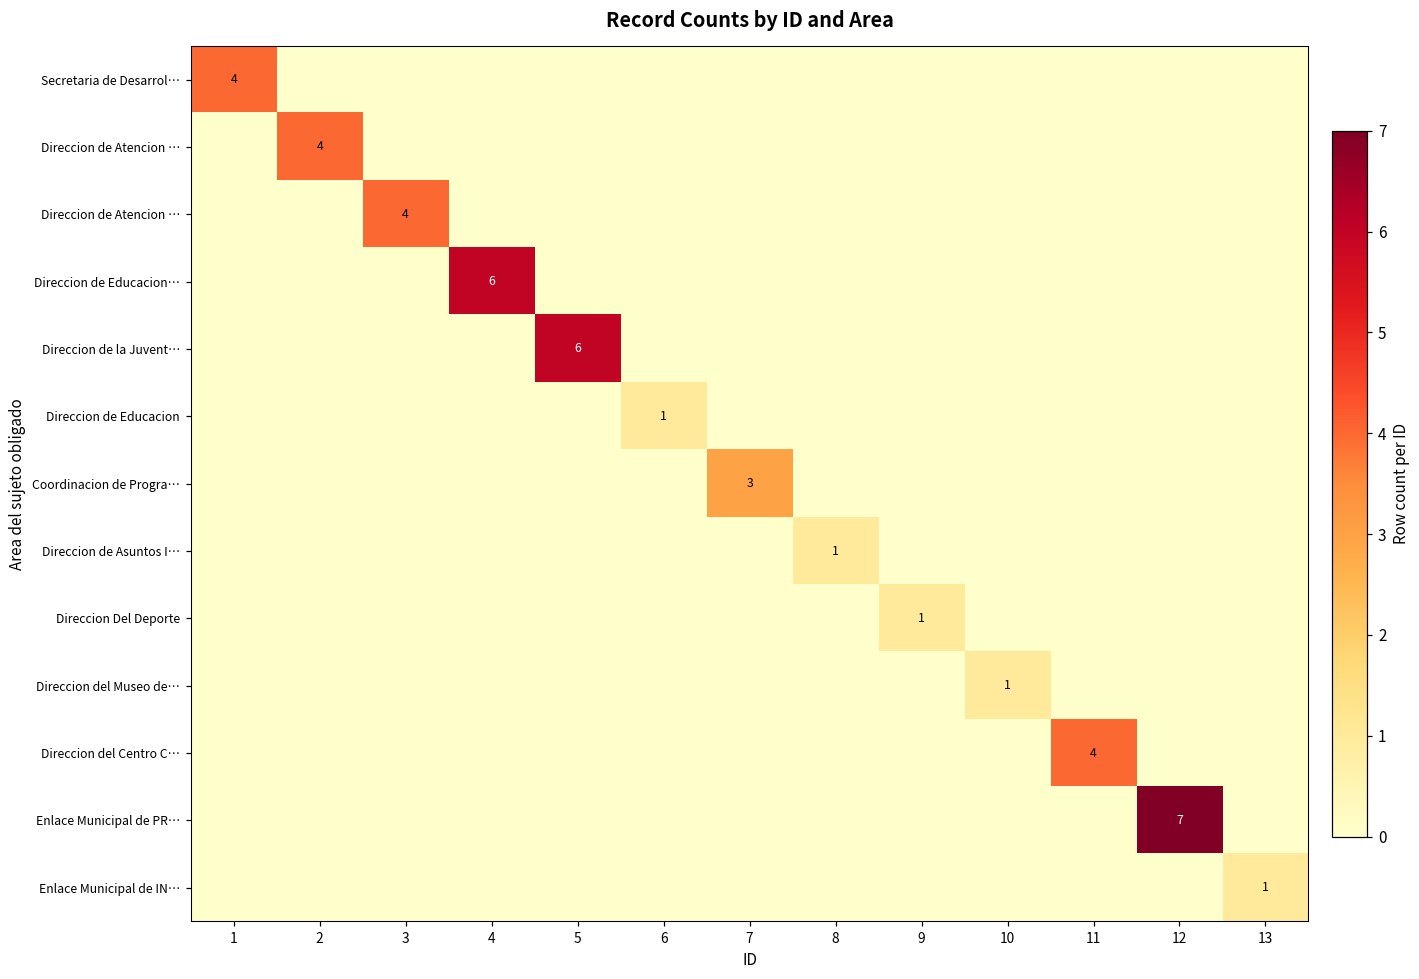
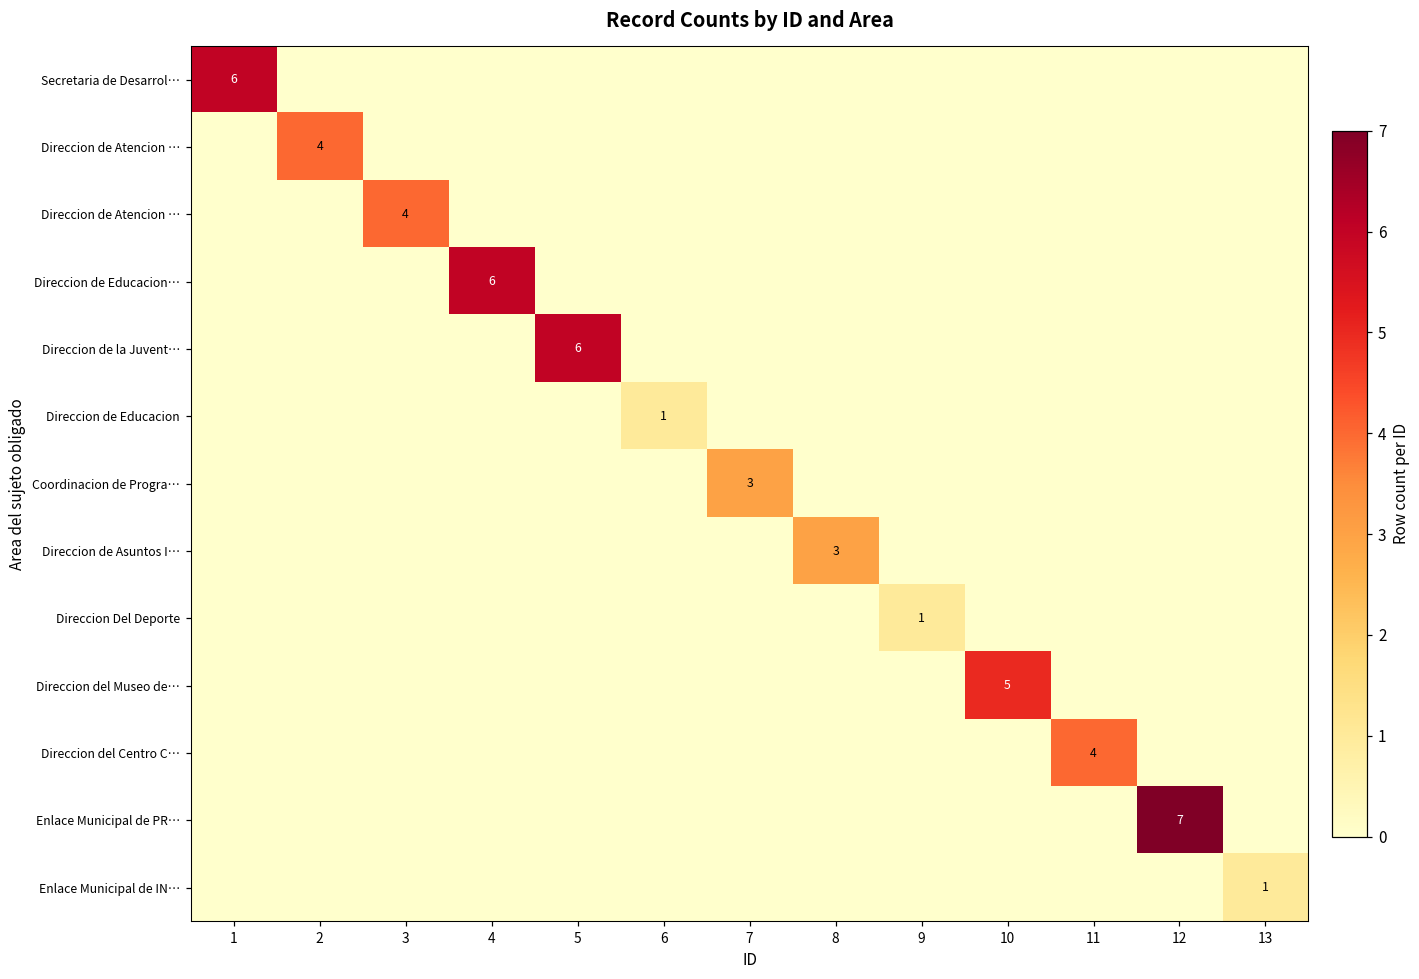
Secretaria de Desarrol…, 1: 4 -> 6
Direccion de Asuntos I…, 8: 1 -> 3
Direccion del Museo de…, 10: 1 -> 5
